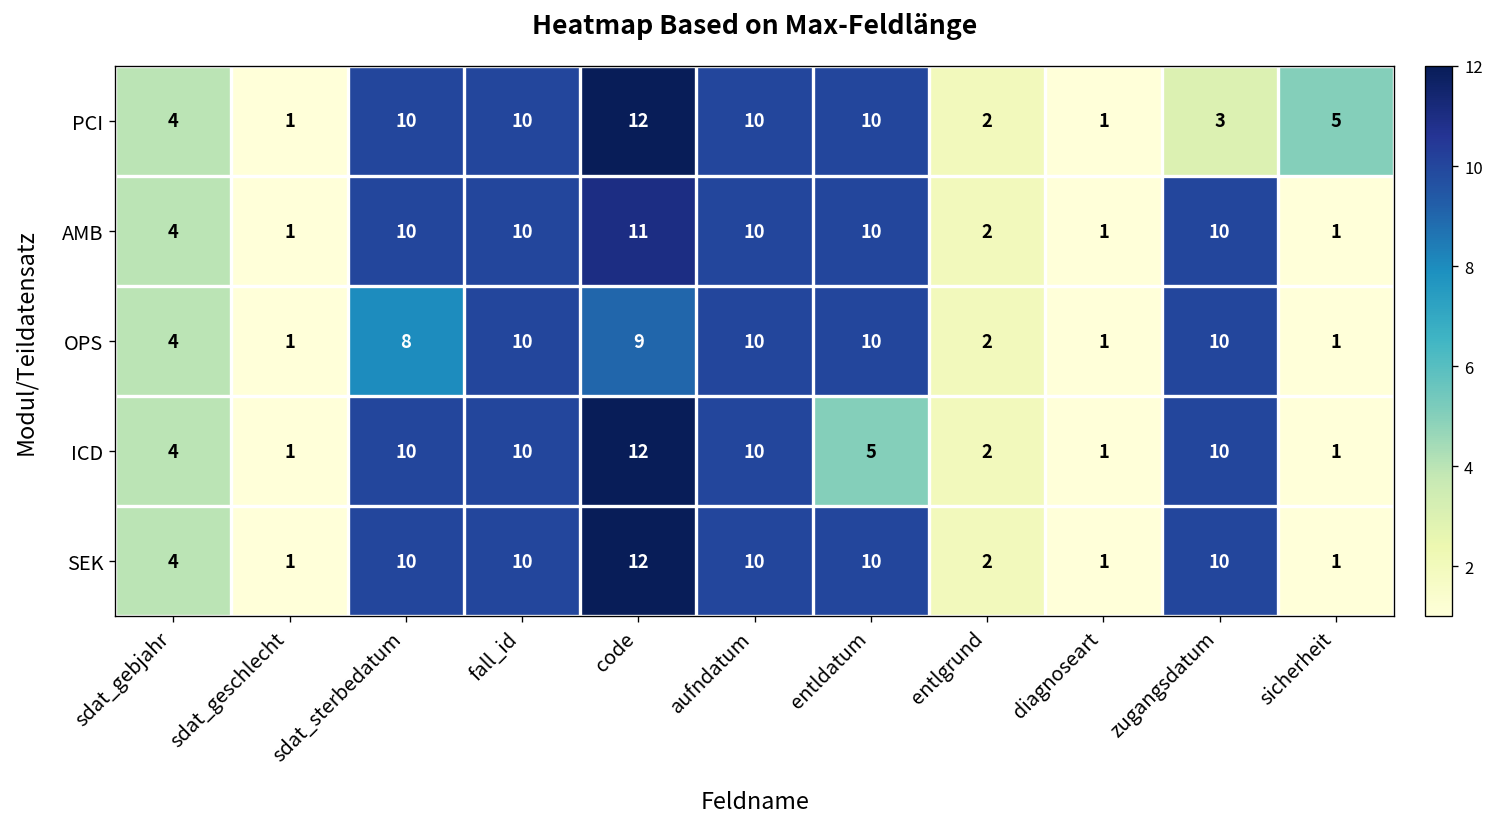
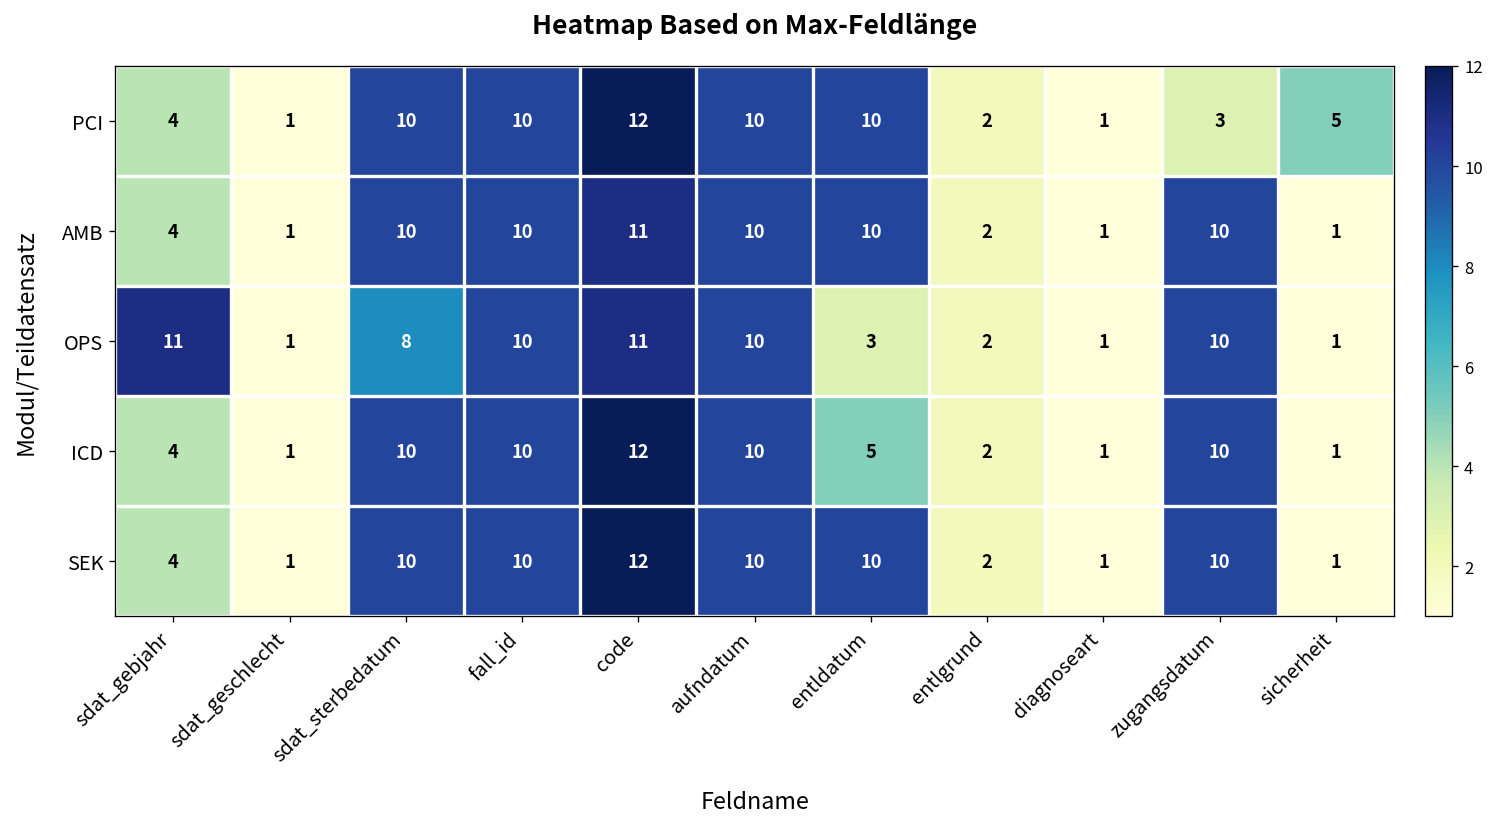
OPS, sdat_gebjahr: 4 -> 11
OPS, code: 9 -> 11
OPS, entldatum: 10 -> 3
